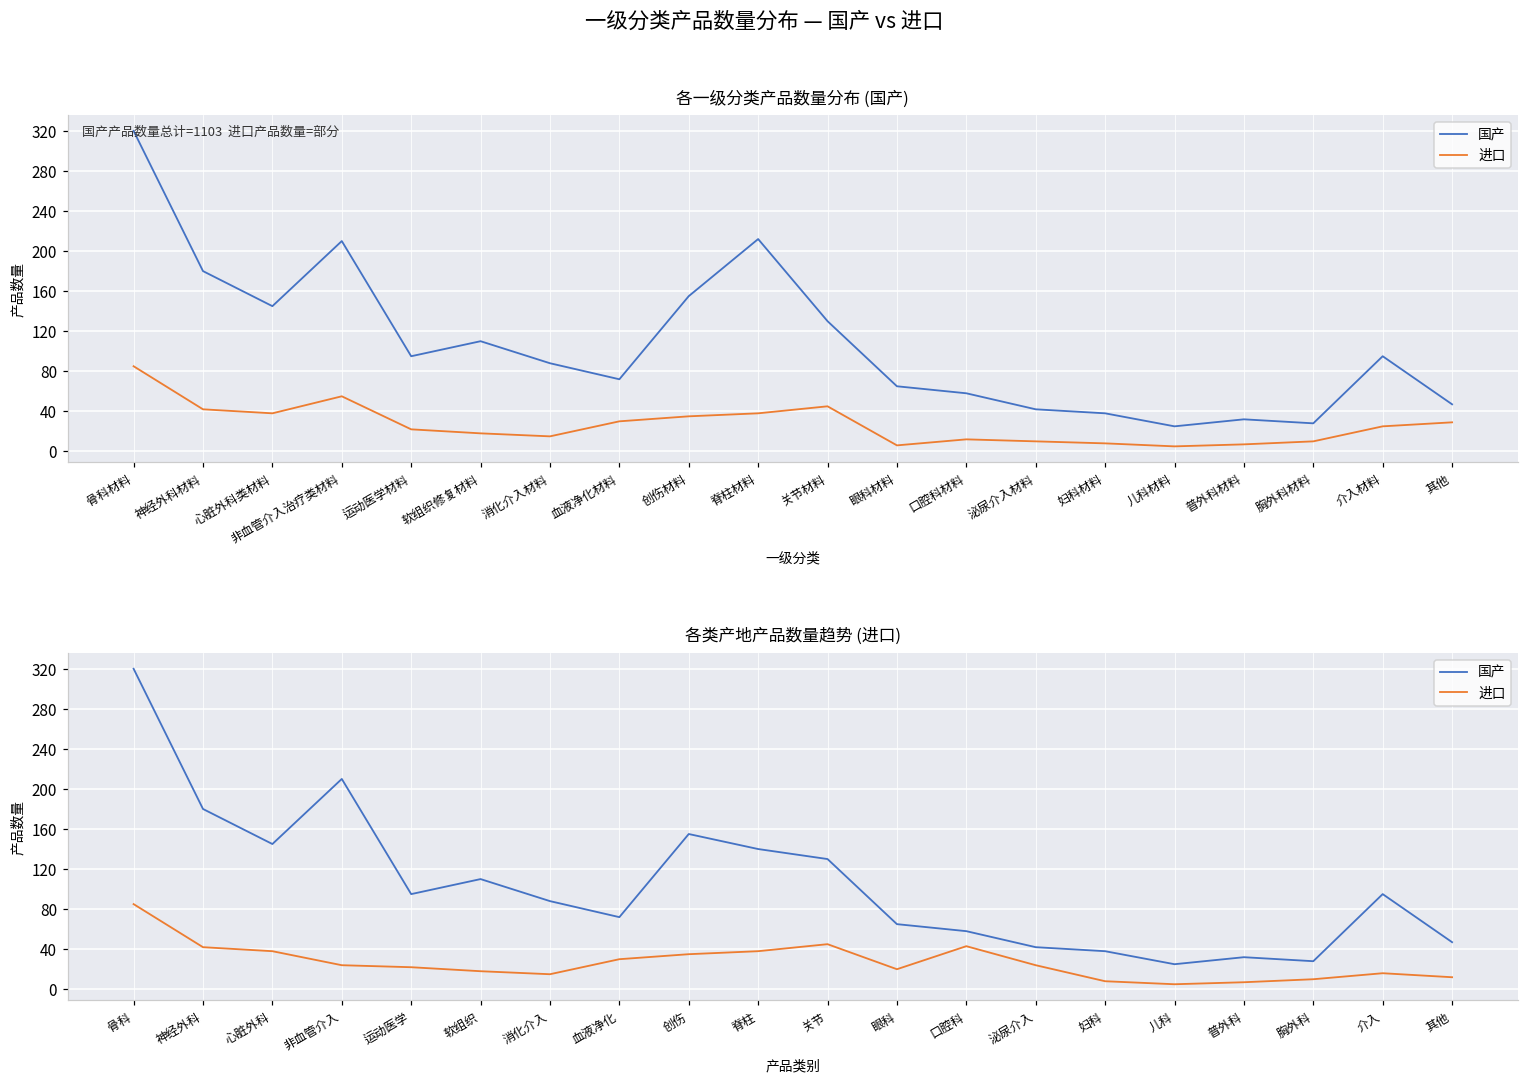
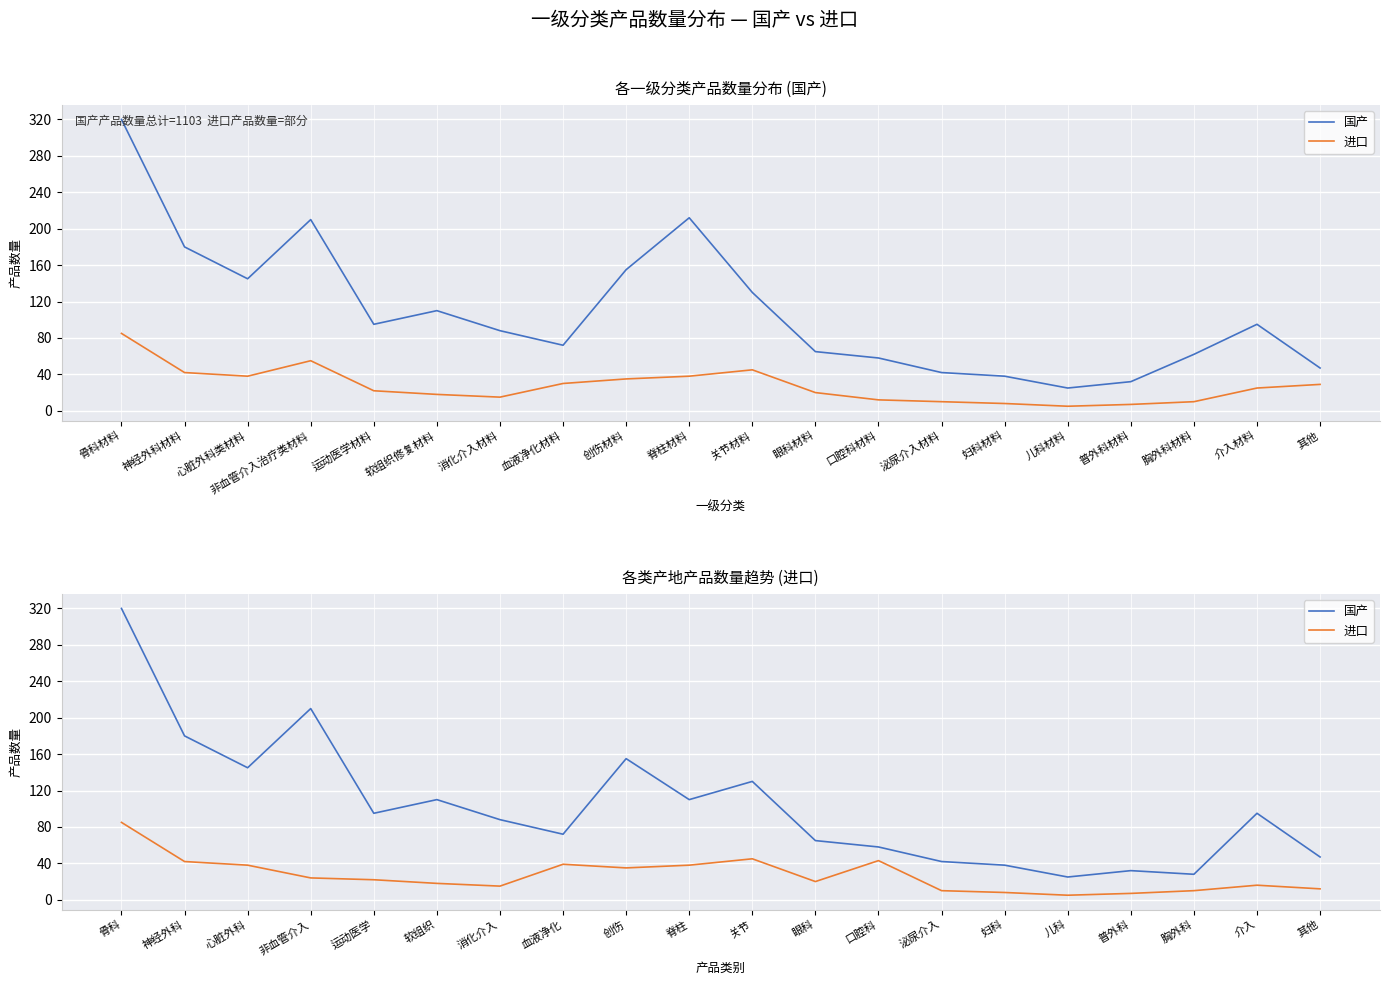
各一级分类产品数量分布 (国产), 进口, 眼科材料: 10 -> 20
各一级分类产品数量分布 (国产), 国产, 胸外科材料: 30 -> 60
各类产地产品数量趋势 (进口), 进口, 血液净化: 30 -> 40
各类产地产品数量趋势 (进口), 国产, 脊柱: 140 -> 110
各类产地产品数量趋势 (进口), 进口, 泌尿介入: 20 -> 10
